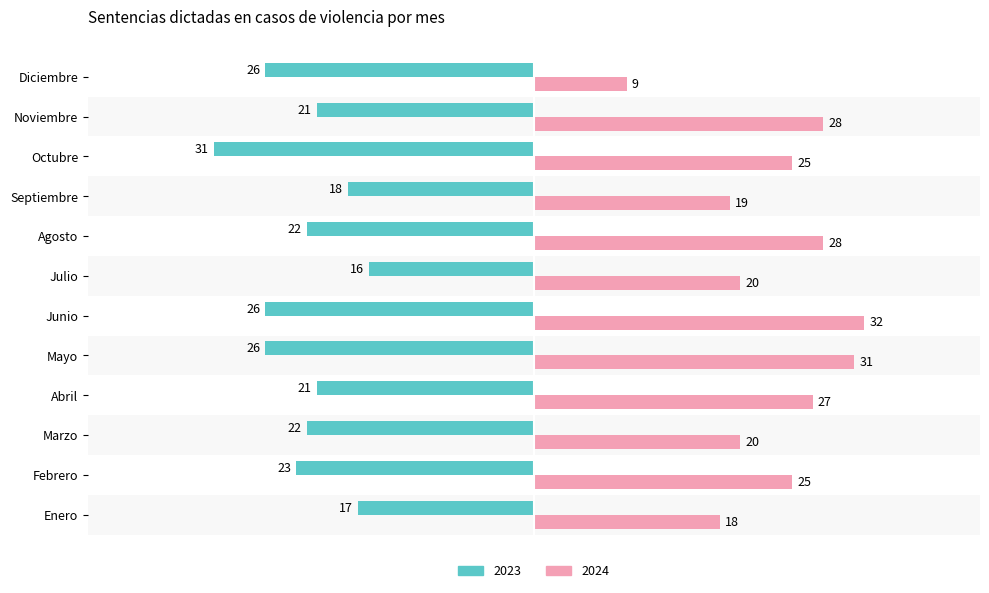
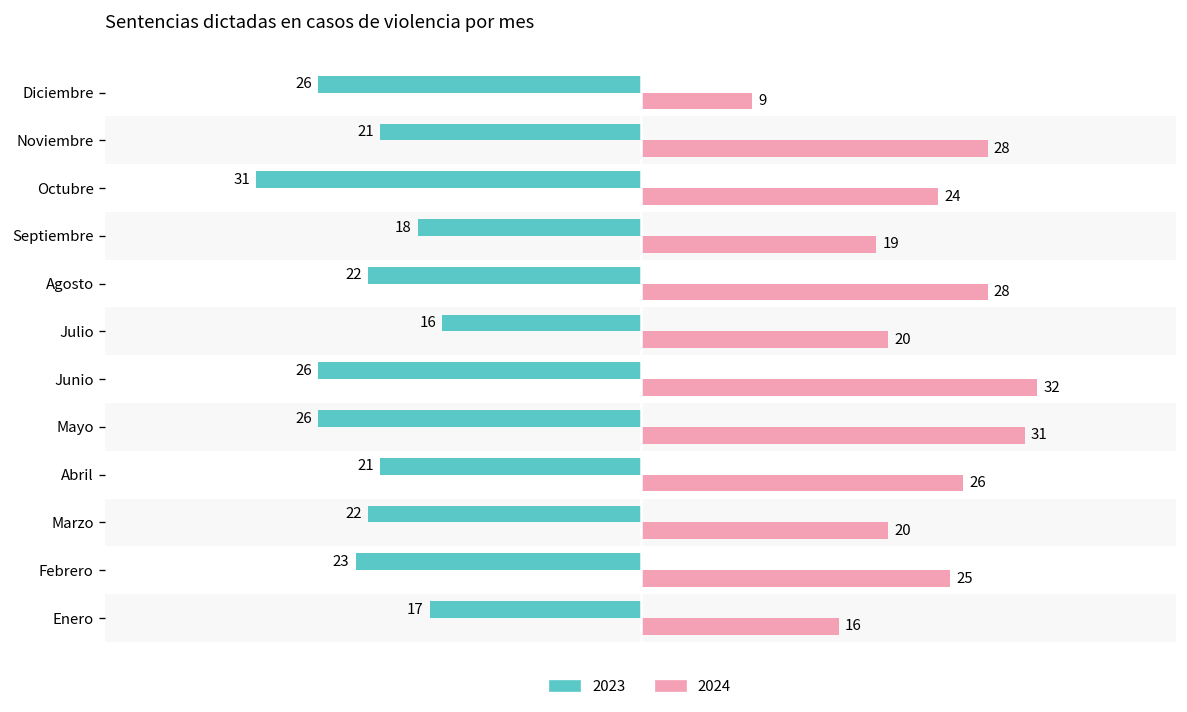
2024, Octubre: 25 -> 24
2024, Abril: 27 -> 26
2024, Enero: 18 -> 16
